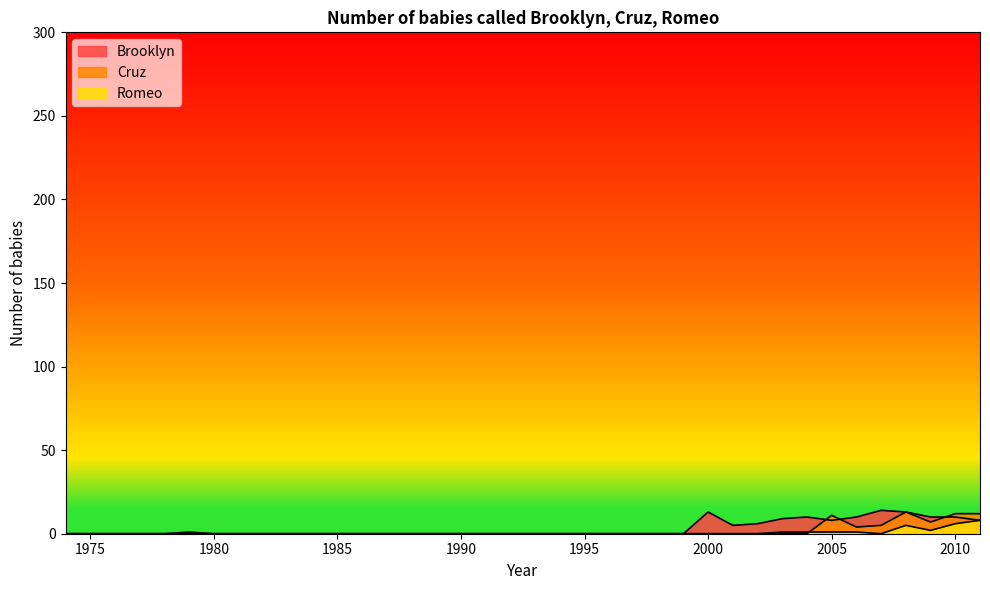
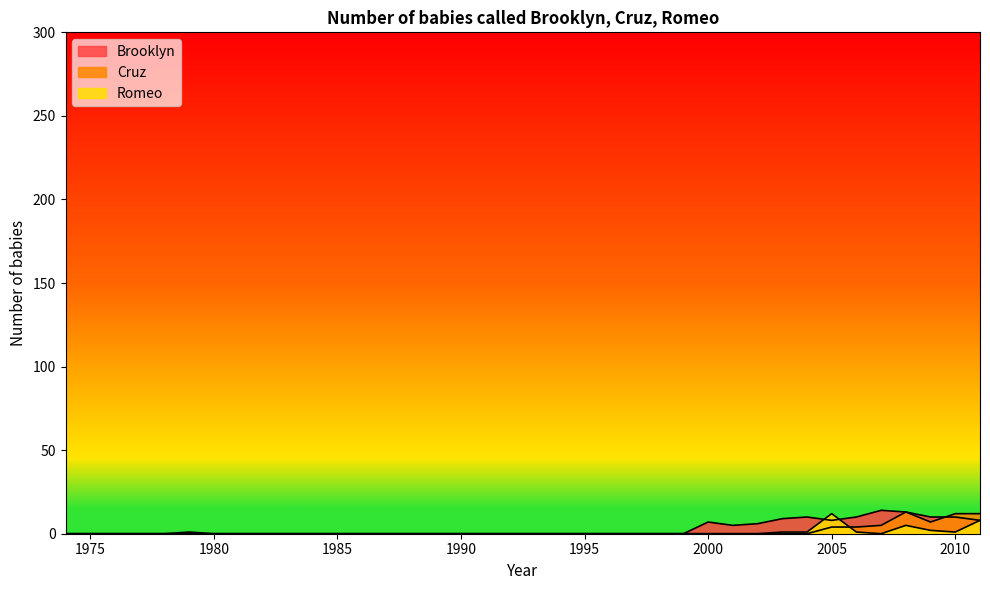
Brooklyn, 2000: 13 -> 7
Cruz, 2005: 11 -> 4
Romeo, 2005: 1 -> 12
Romeo, 2010: 6 -> 1
